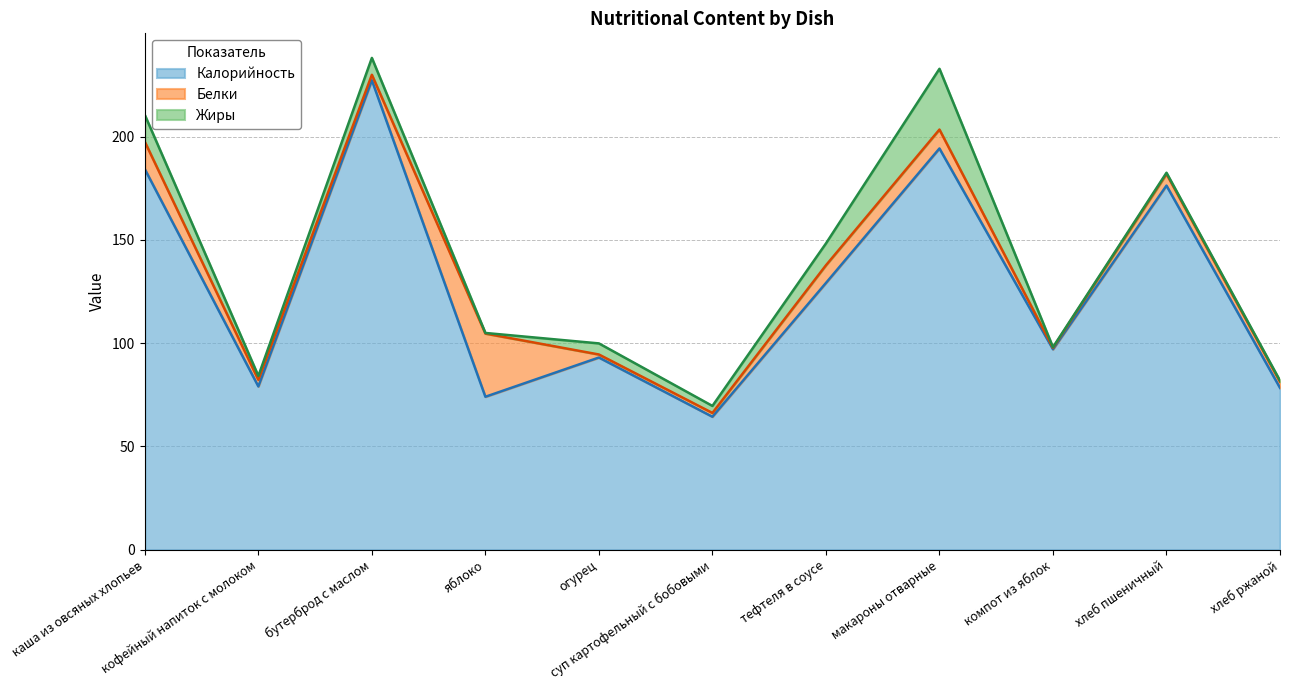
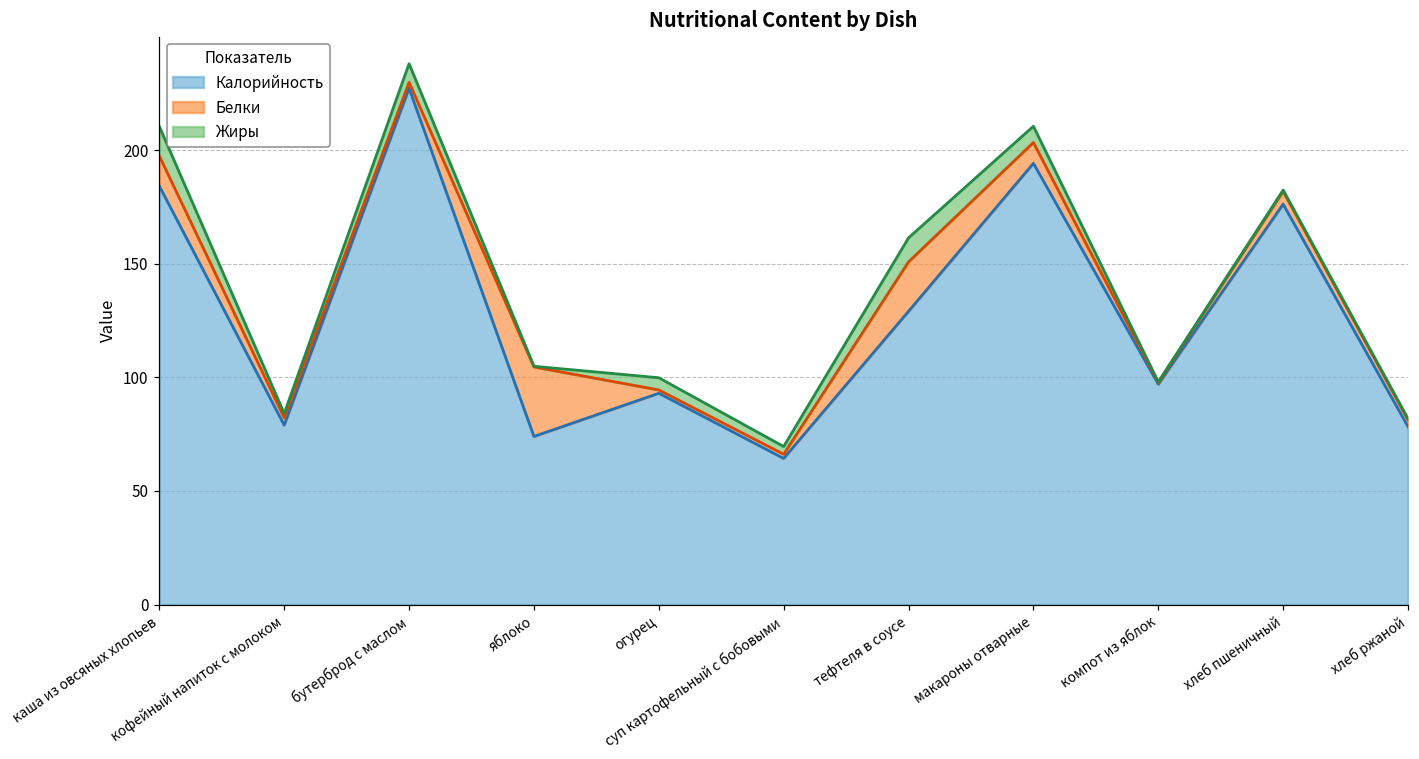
Белки, тефтеля в соусе: 9 -> 22
Жиры, макароны отварные: 29 -> 7
